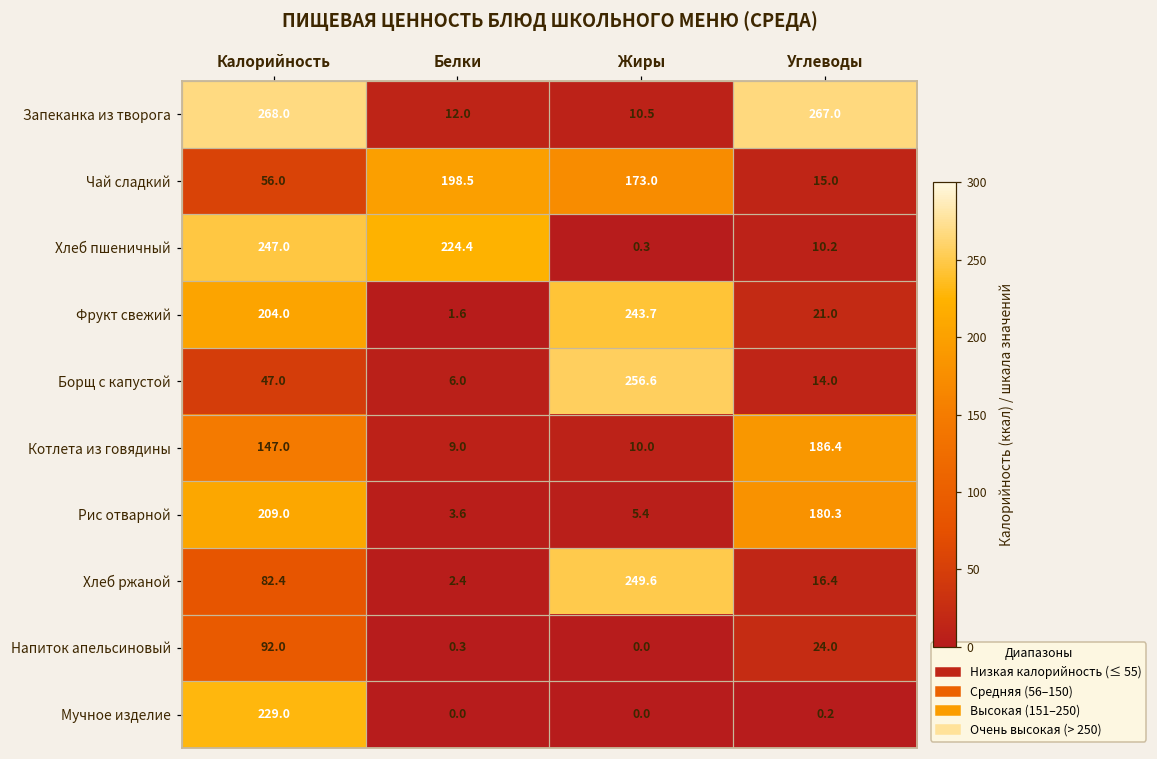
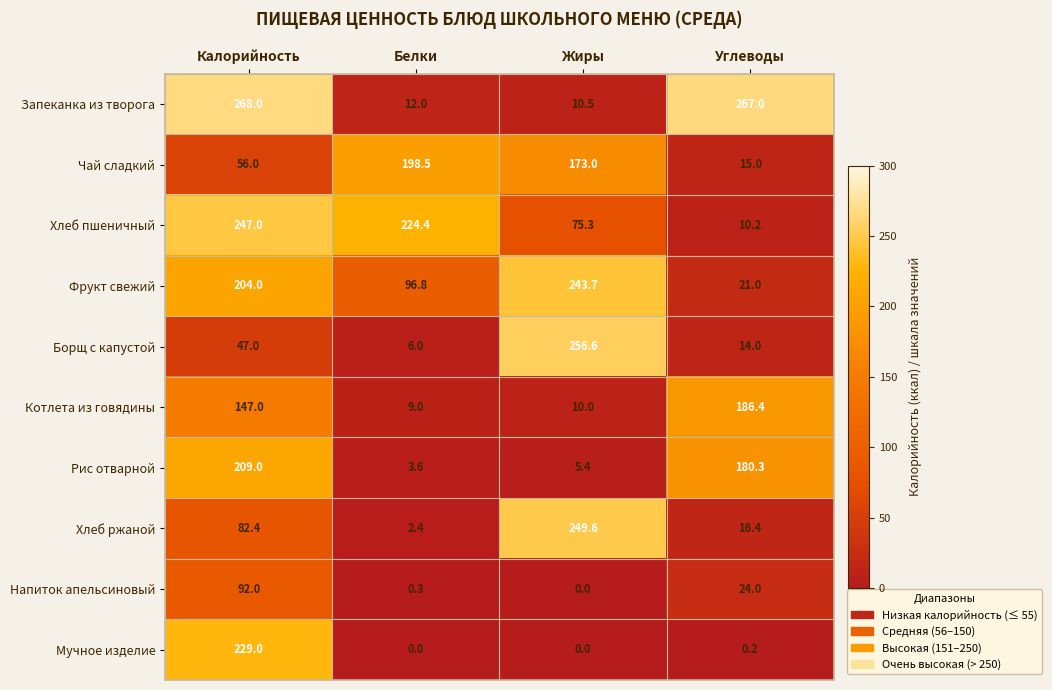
Хлеб пшеничный, Жиры: 0.3 -> 75.3
Фрукт свежий, Белки: 1.6 -> 96.8
